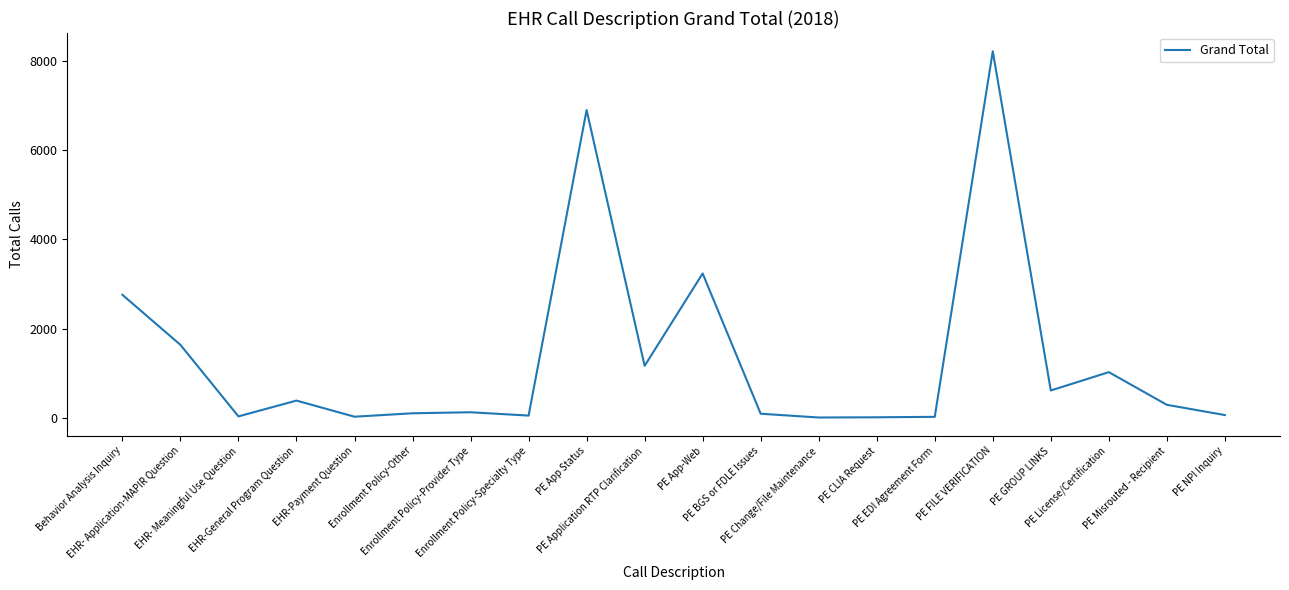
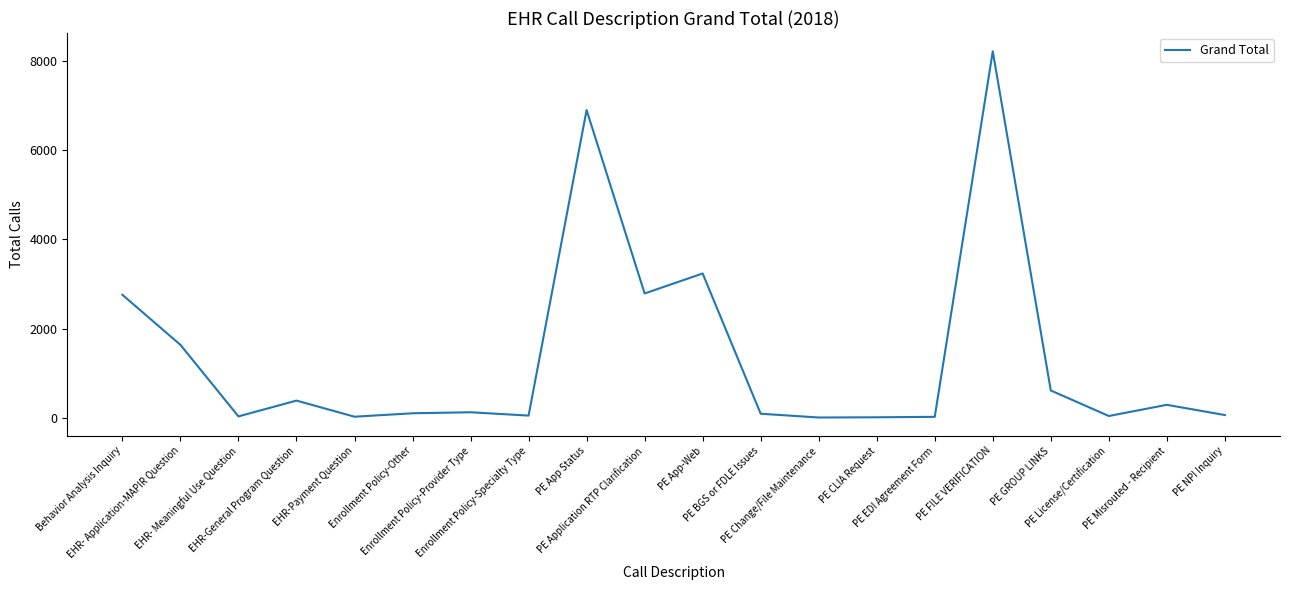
PE Application RTP Clarification: 1200 -> 2800
PE License/Certification: 1000 -> 0
